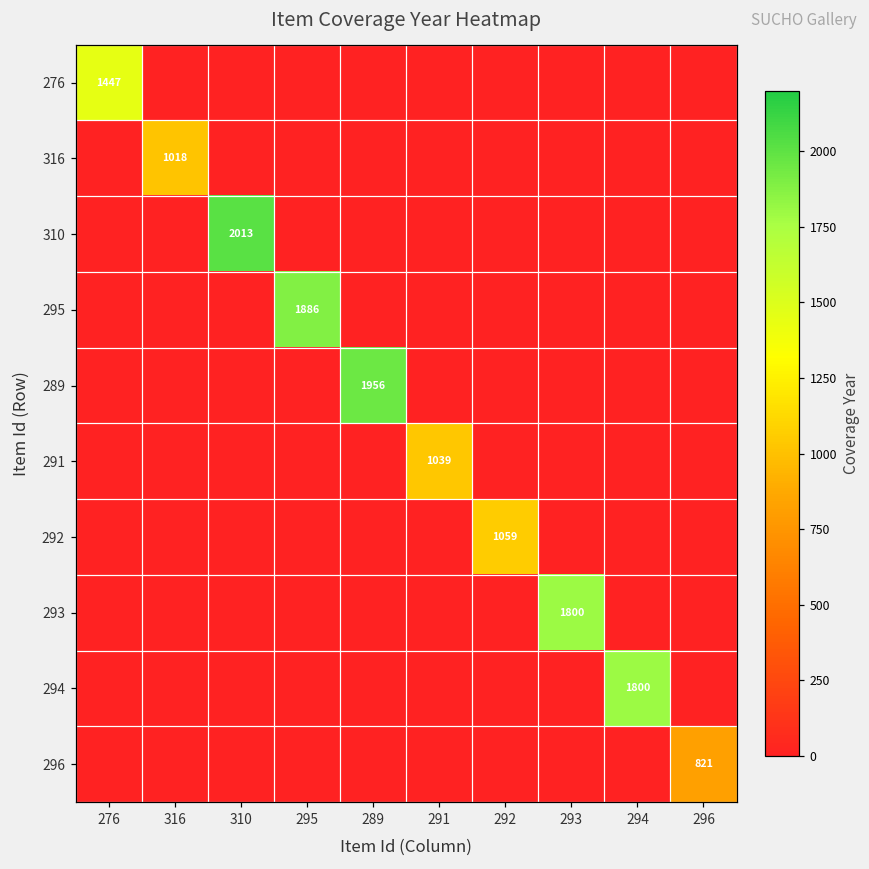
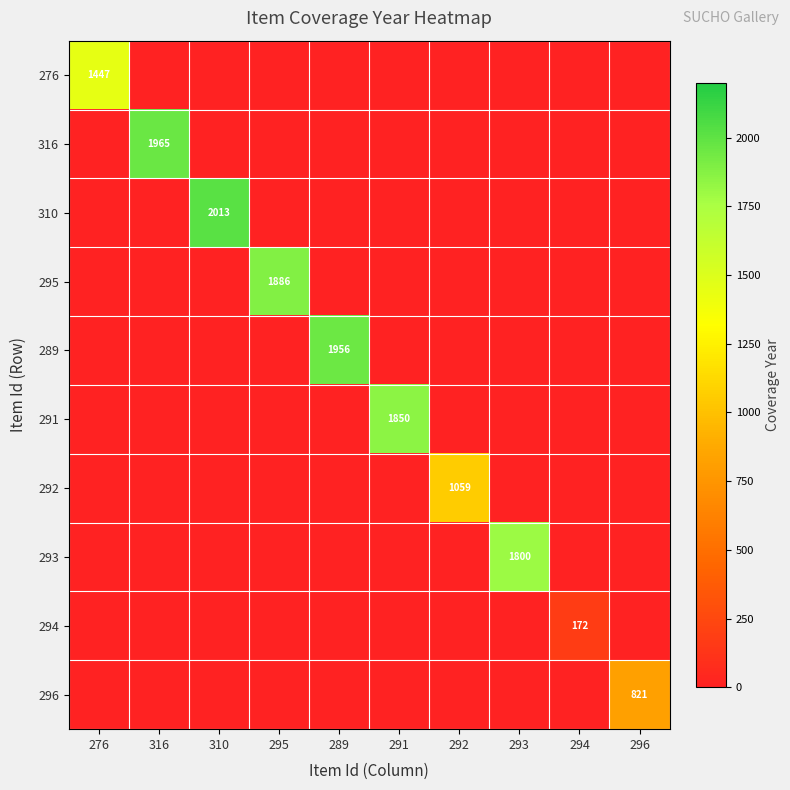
316, 316: 1018 -> 1965
291, 291: 1039 -> 1850
294, 294: 1800 -> 172
